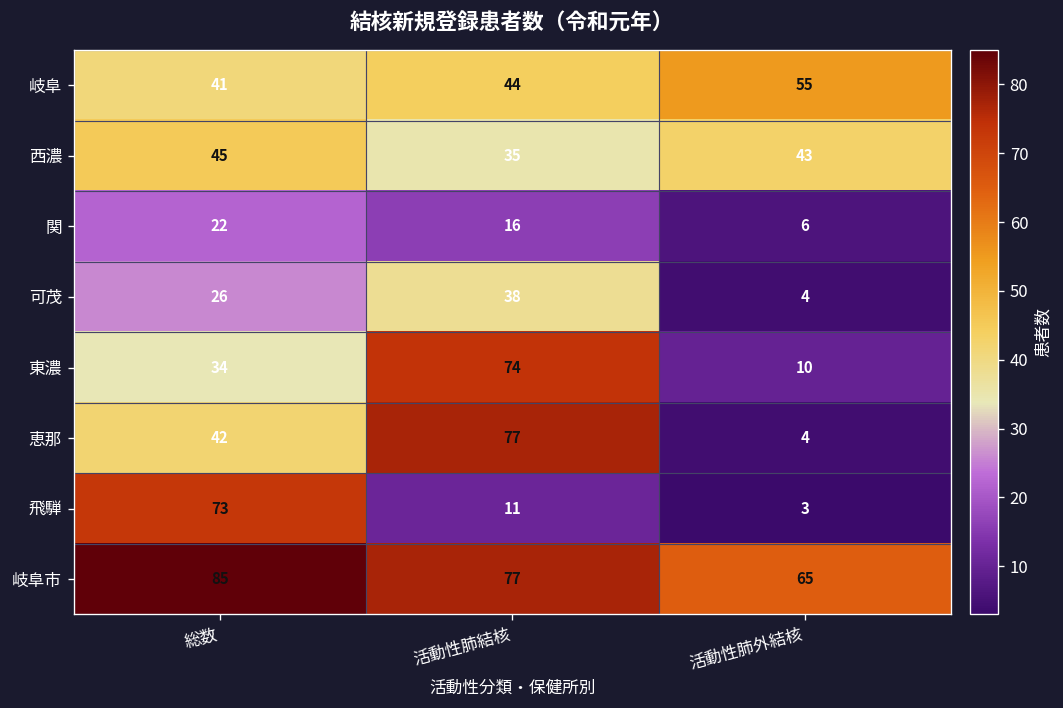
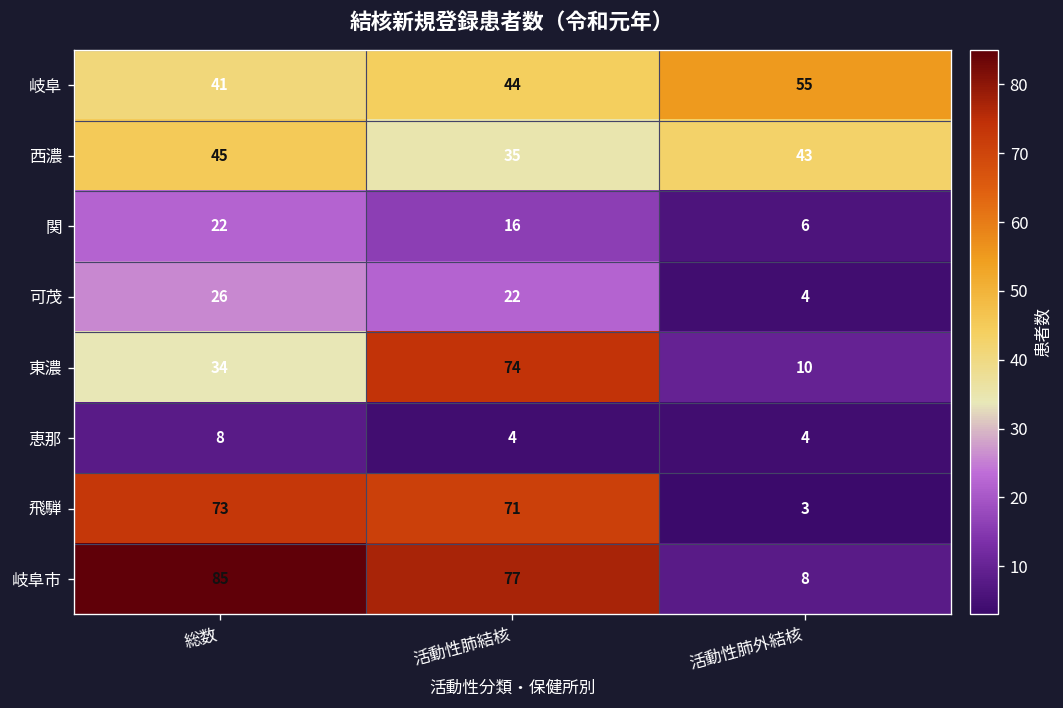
可茂, 活動性肺結核: 38 -> 22
恵那, 総数: 42 -> 8
恵那, 活動性肺結核: 77 -> 4
飛騨, 活動性肺結核: 11 -> 71
岐阜市, 活動性肺外結核: 65 -> 8
